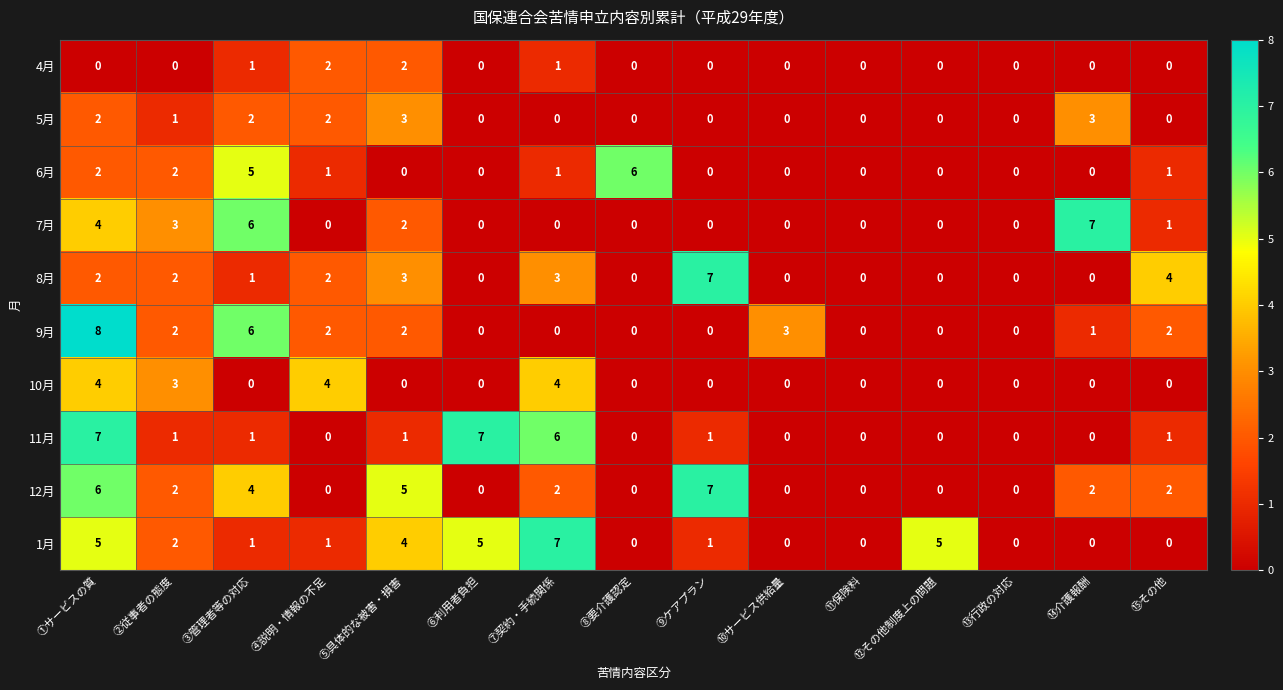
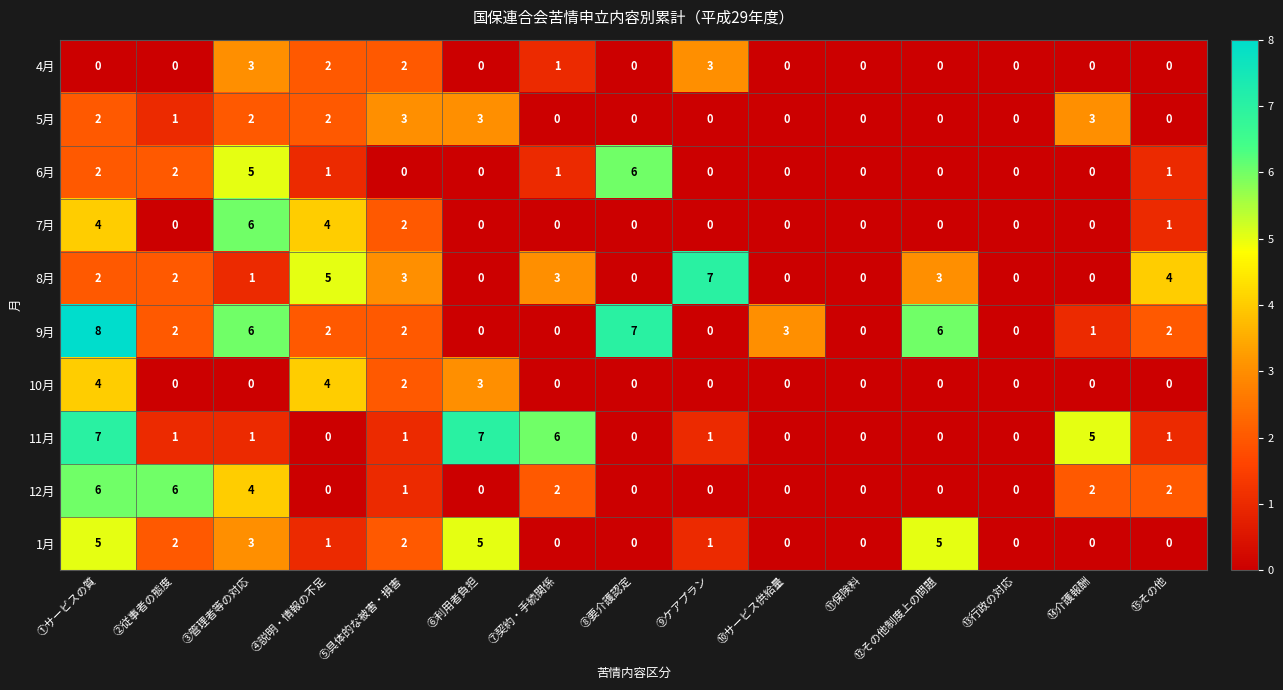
4月, ③管理者等の対応: 1 -> 3
4月, ⑨ケアプラン: 0 -> 3
5月, ⑥利用者負担: 0 -> 3
7月, ②従事者の態度: 3 -> 0
7月, ④説明・情報の不足: 0 -> 4
7月, ⑭介護報酬: 7 -> 0
8月, ④説明・情報の不足: 2 -> 5
8月, ⑫その他制度上の問題: 0 -> 3
9月, ⑧要介護認定: 0 -> 7
9月, ⑫その他制度上の問題: 0 -> 6
10月, ②従事者の態度: 3 -> 0
10月, ⑤具体的な被害・損害: 0 -> 2
10月, ⑥利用者負担: 0 -> 3
10月, ⑦契約・手続関係: 4 -> 0
11月, ⑭介護報酬: 0 -> 5
12月, ②従事者の態度: 2 -> 6
12月, ⑤具体的な被害・損害: 5 -> 1
12月, ⑨ケアプラン: 7 -> 0
1月, ③管理者等の対応: 1 -> 3
1月, ⑤具体的な被害・損害: 4 -> 2
1月, ⑦契約・手続関係: 7 -> 0
